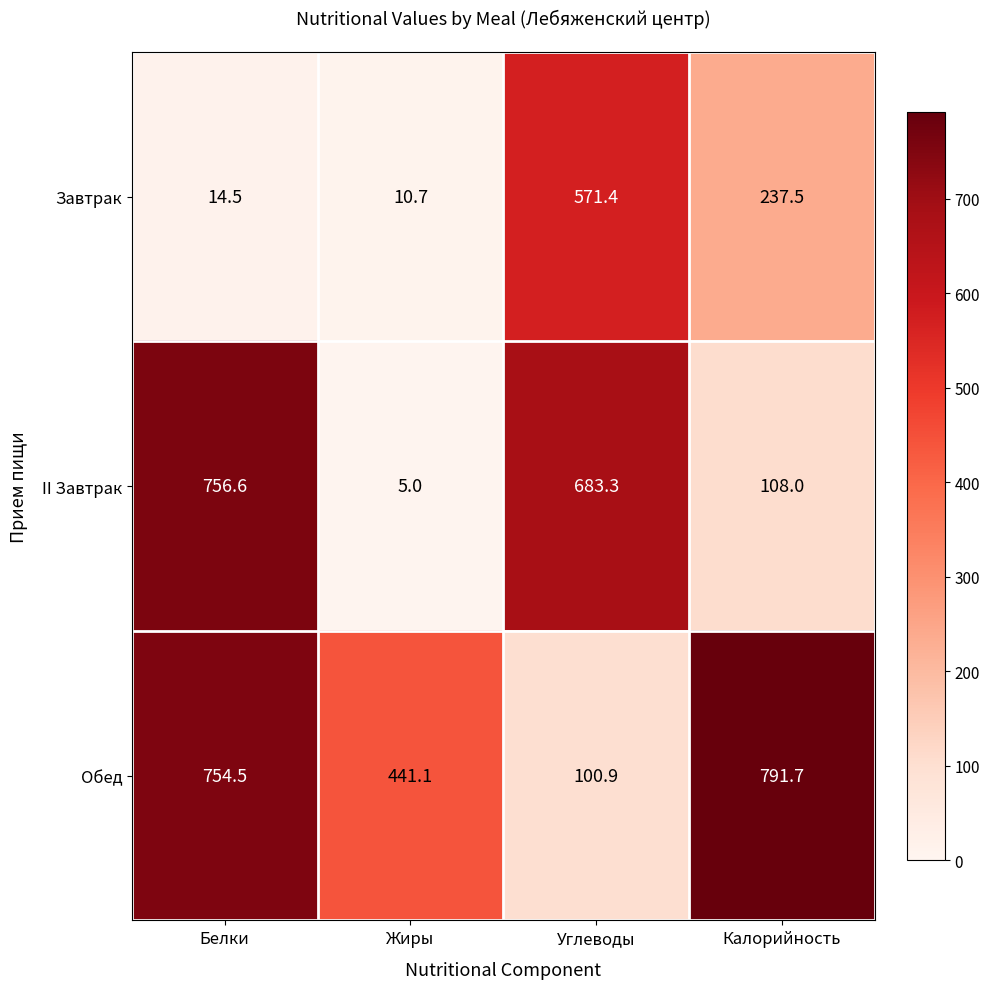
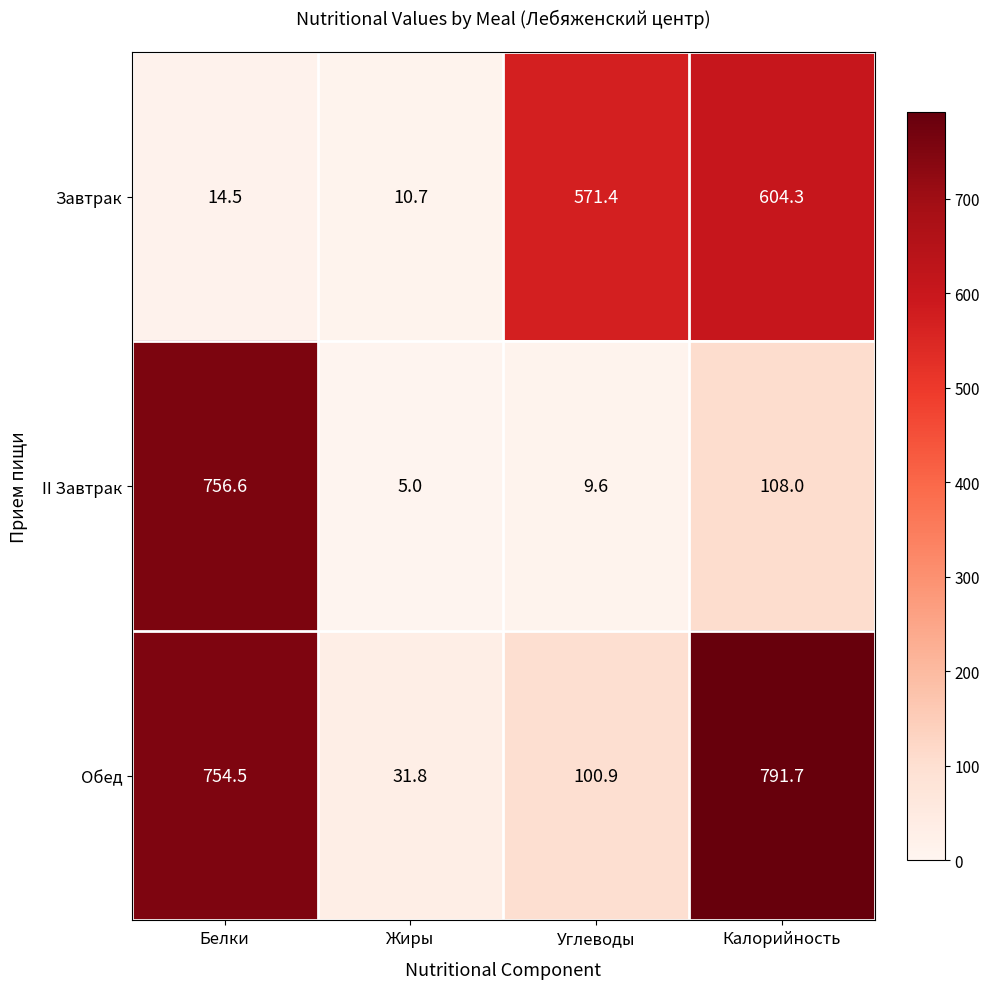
Завтрак, Калорийность: 237.5 -> 604.3
II Завтрак, Углеводы: 683.3 -> 9.6
Обед, Жиры: 441.1 -> 31.8
